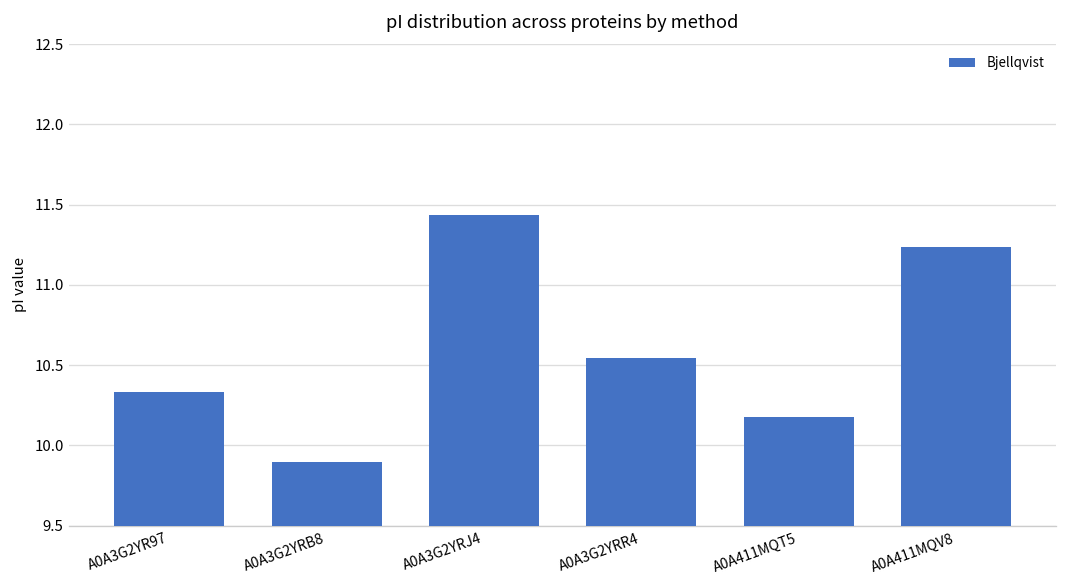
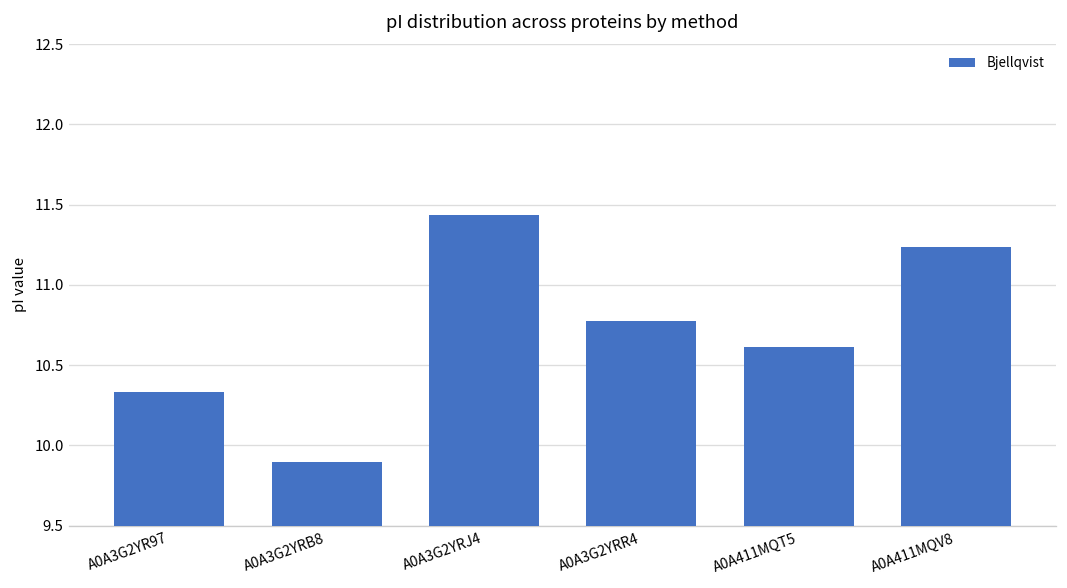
A0A3G2YRR4: 10.55 -> 10.77
A0A411MQT5: 10.18 -> 10.61
